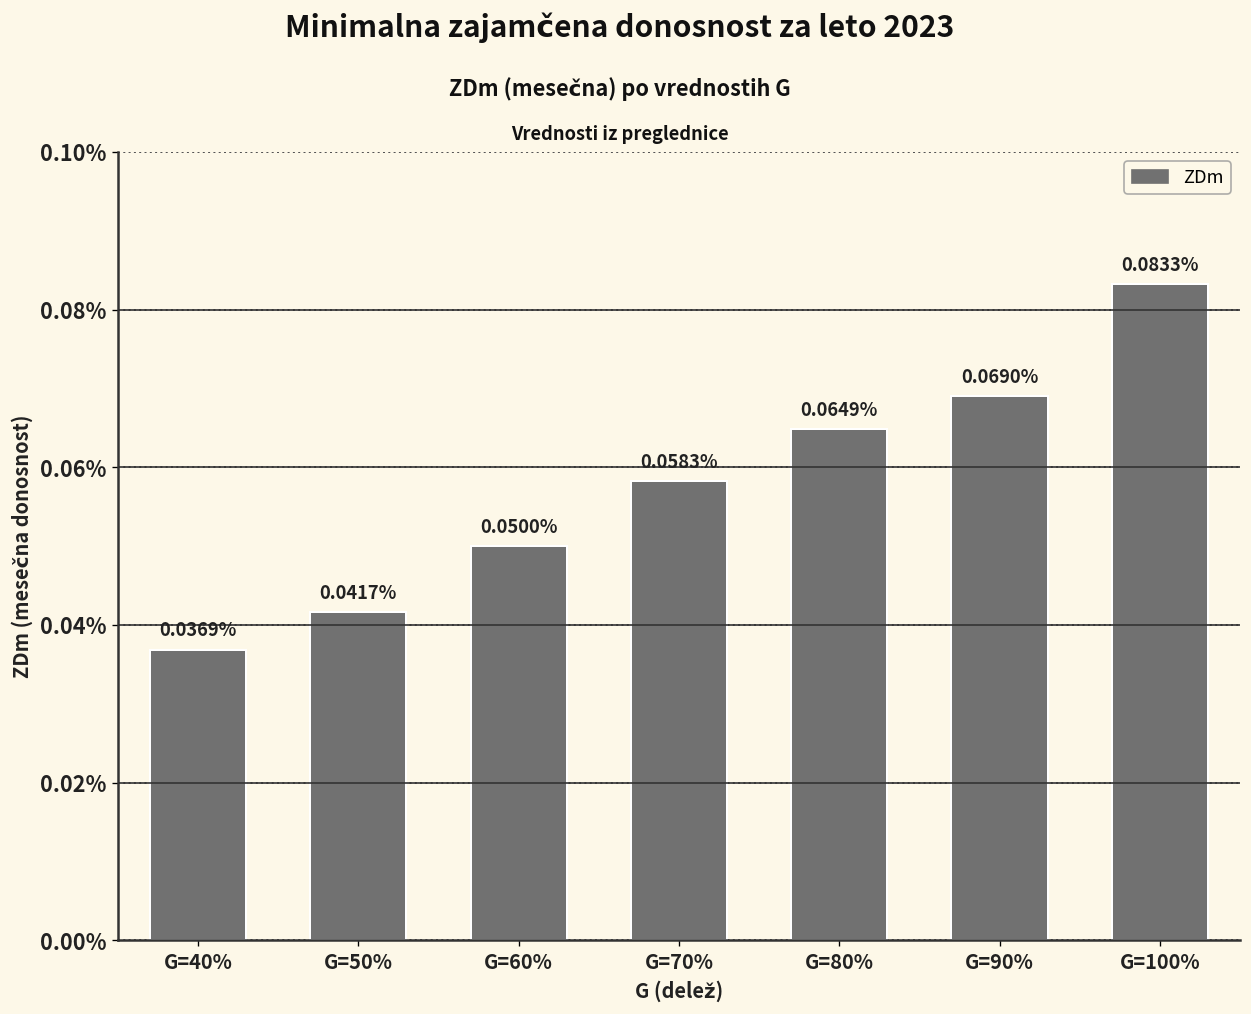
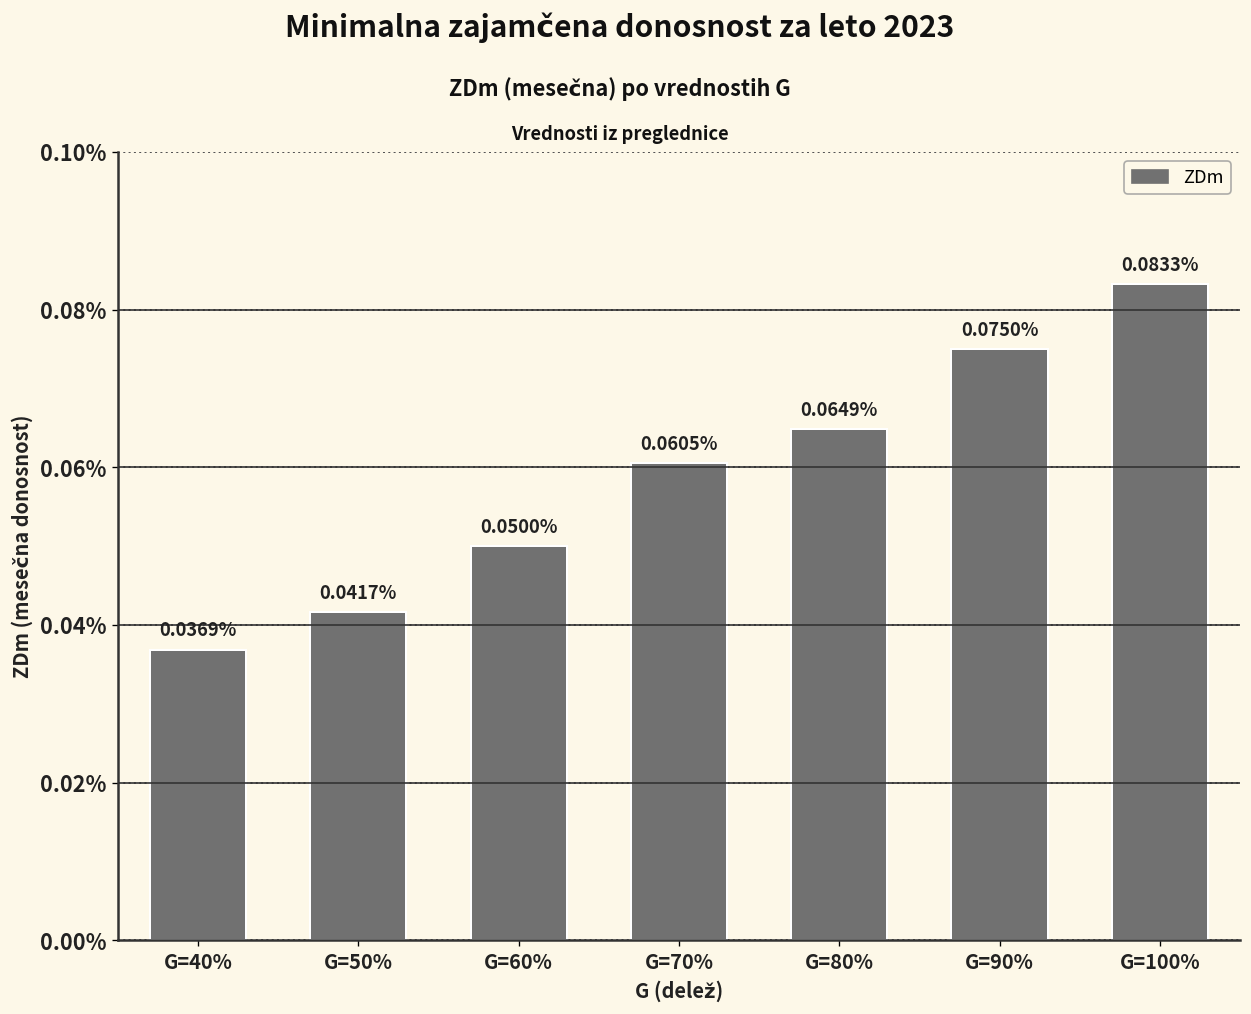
G=70%: 0.0583% -> 0.0605%
G=90%: 0.0690% -> 0.0750%
